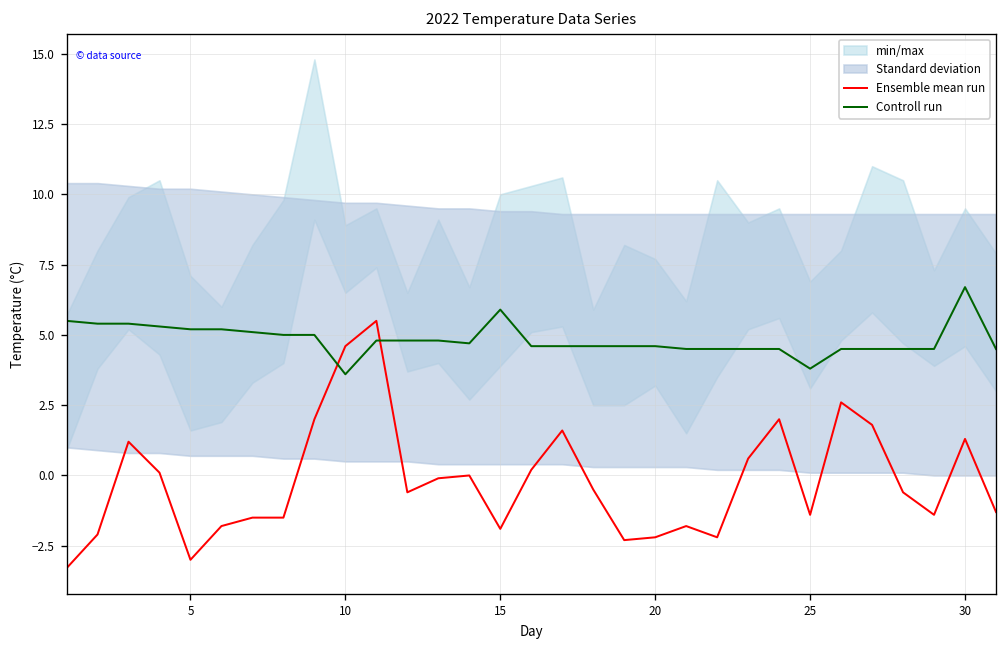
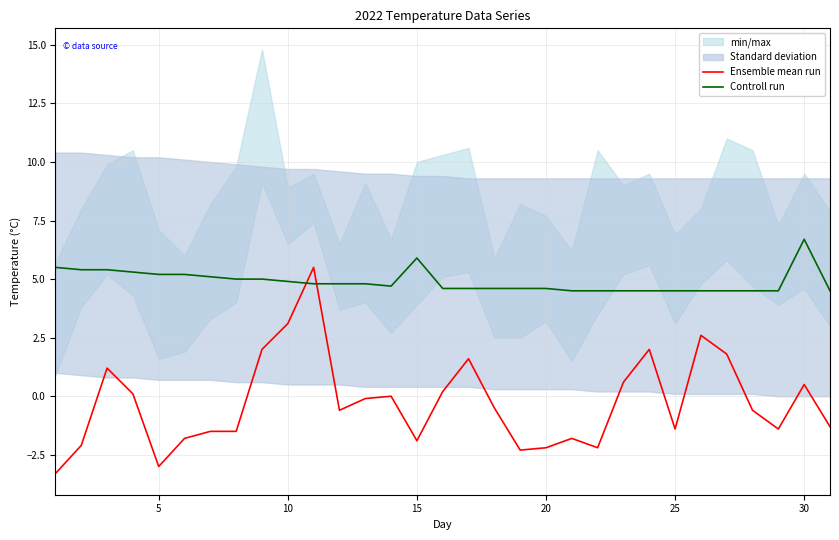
Ensemble mean run, 10: 4.6 -> 3.1
Controll run, 10: 3.6 -> 4.9
Controll run, 25: 3.8 -> 4.5
Ensemble mean run, 30: 1.3 -> 0.5
